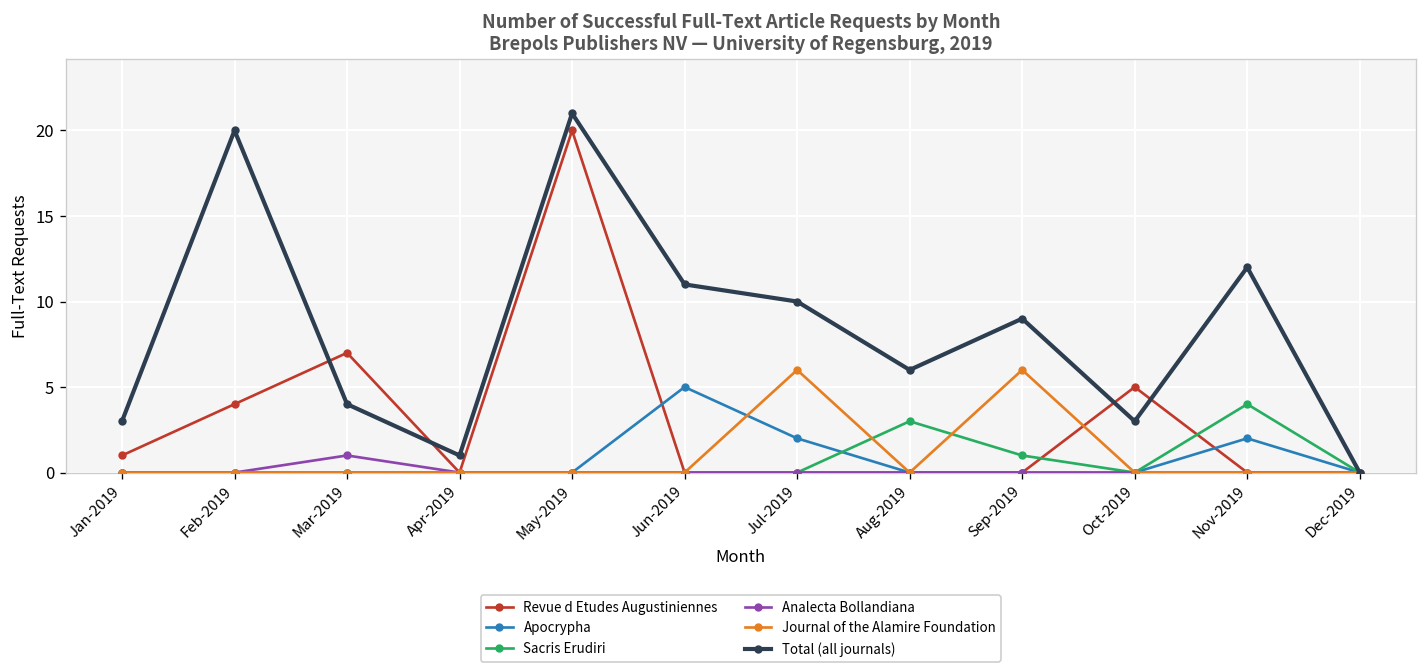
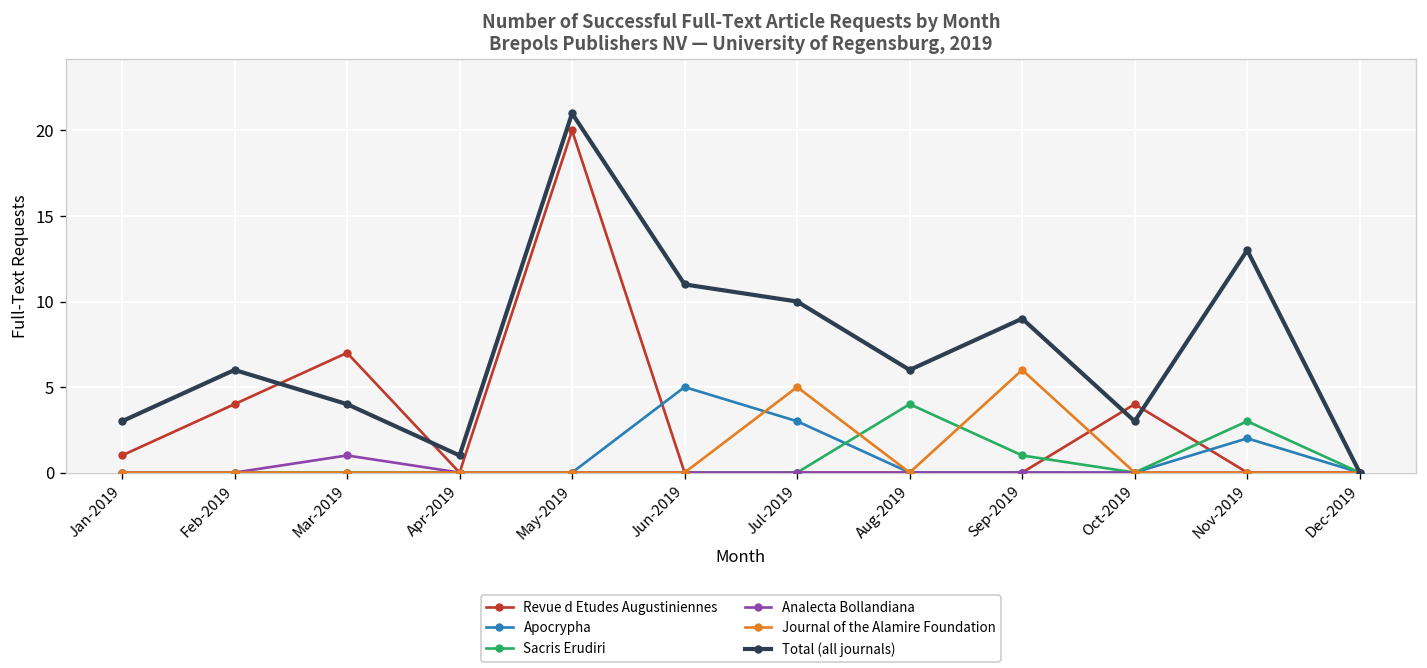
Total (all journals), Feb-2019: 20 -> 6
Apocrypha, Jul-2019: 2 -> 3
Journal of the Alamire Foundation, Jul-2019: 6 -> 5
Sacris Erudiri, Aug-2019: 3 -> 4
Revue d Etudes Augustiniennes, Oct-2019: 5 -> 4
Sacris Erudiri, Nov-2019: 4 -> 3
Total (all journals), Nov-2019: 12 -> 13
